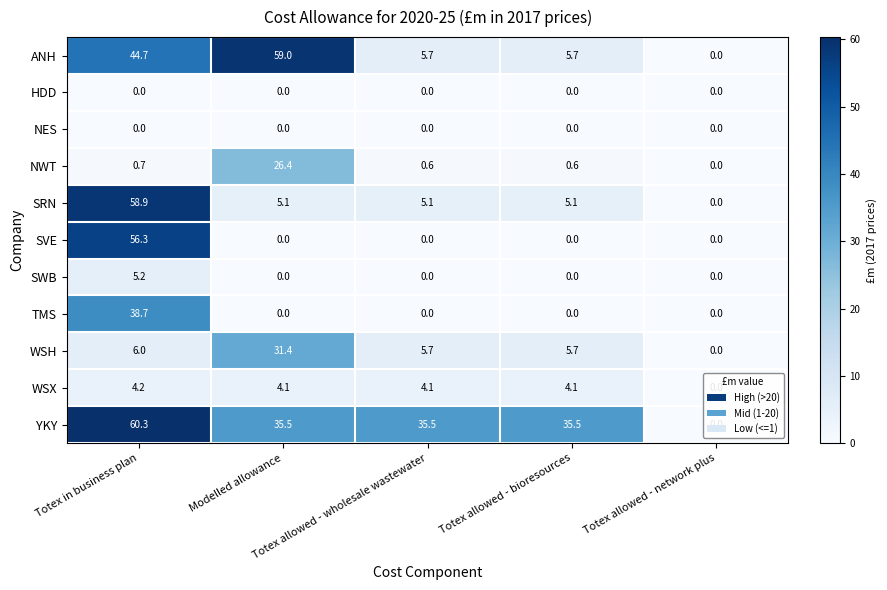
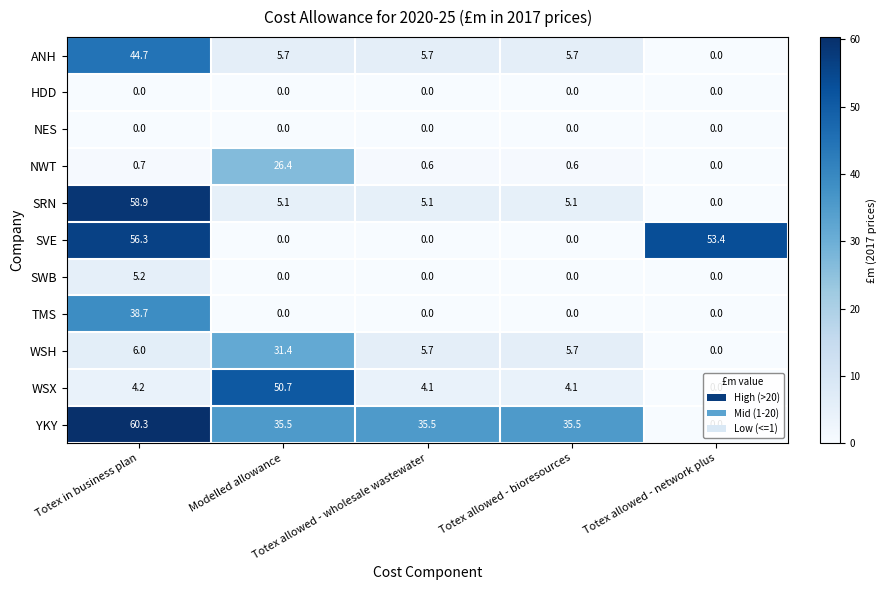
ANH, Modelled allowance: 59.0 -> 5.7
SVE, Totex allowed - network plus: 0.0 -> 53.4
WSX, Modelled allowance: 4.1 -> 50.7
